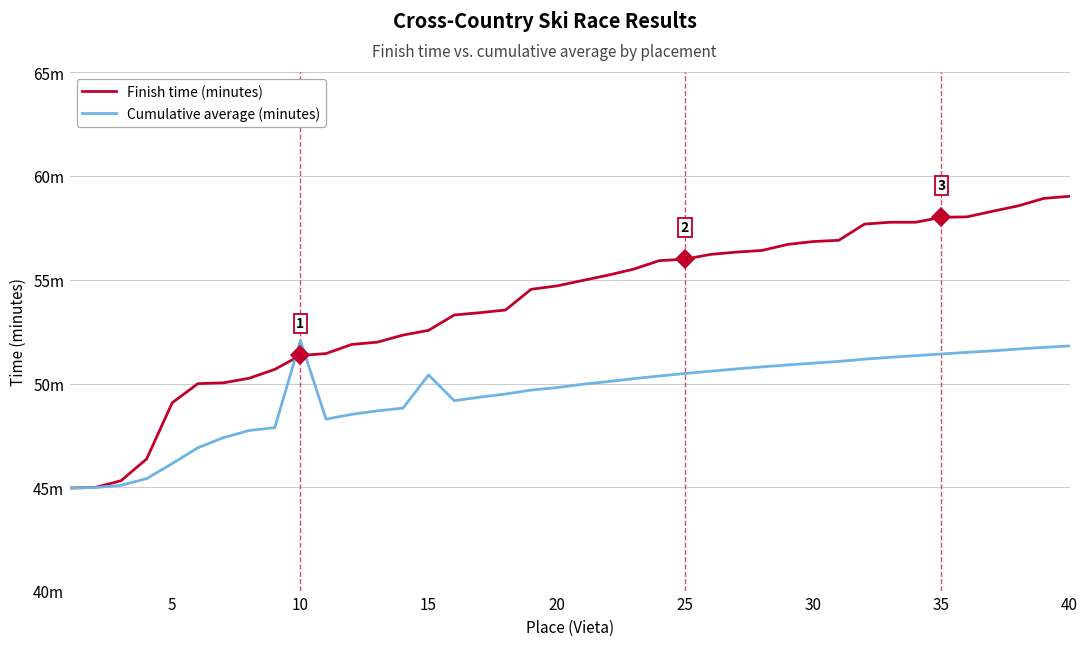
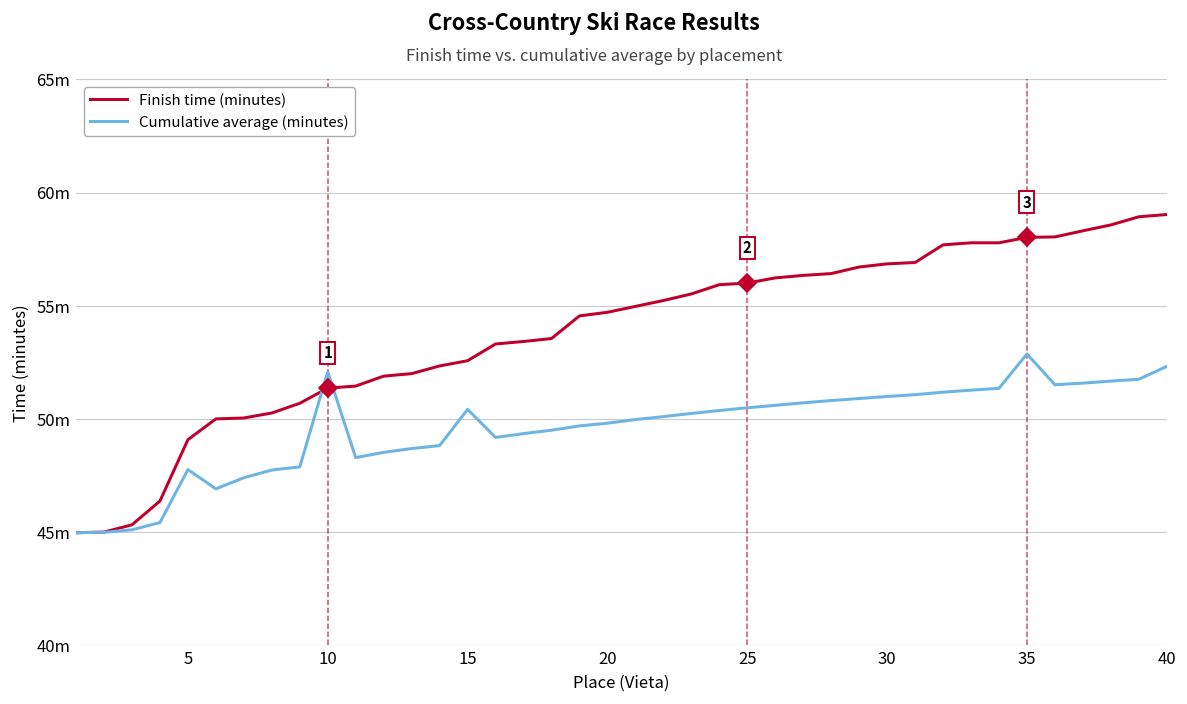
Cumulative average (minutes), 5: 46.2m -> 47.8m
Cumulative average (minutes), 35: 51.4m -> 52.9m
Cumulative average (minutes), 40: 51.8m -> 52.3m
